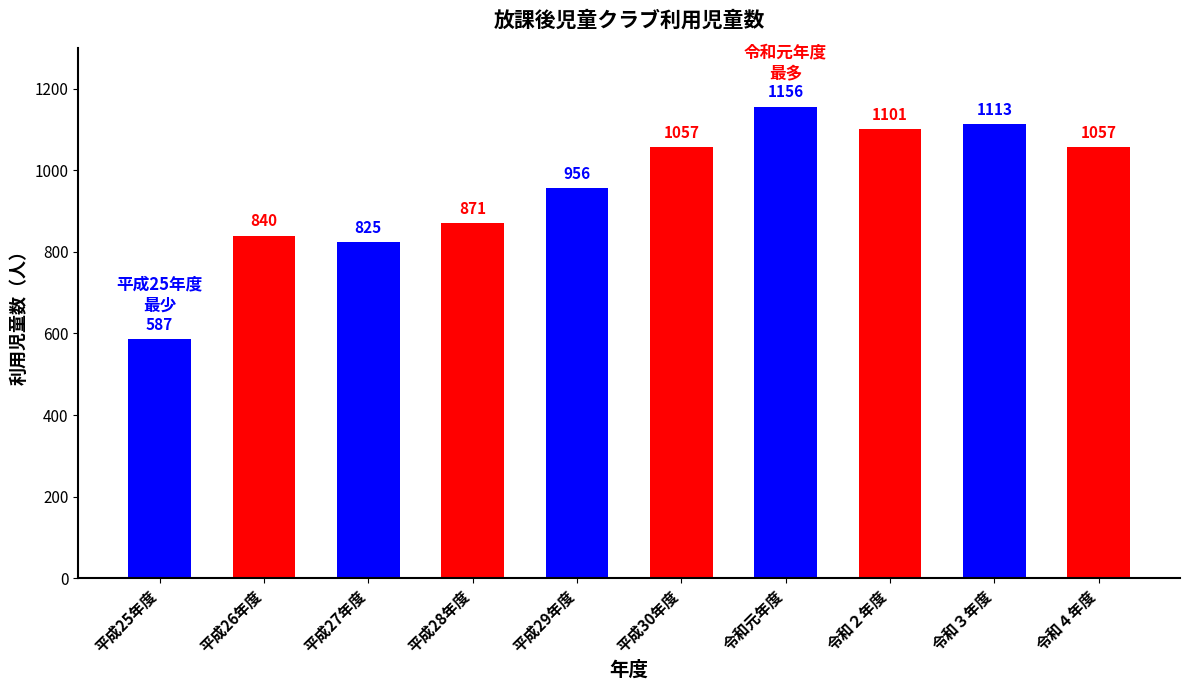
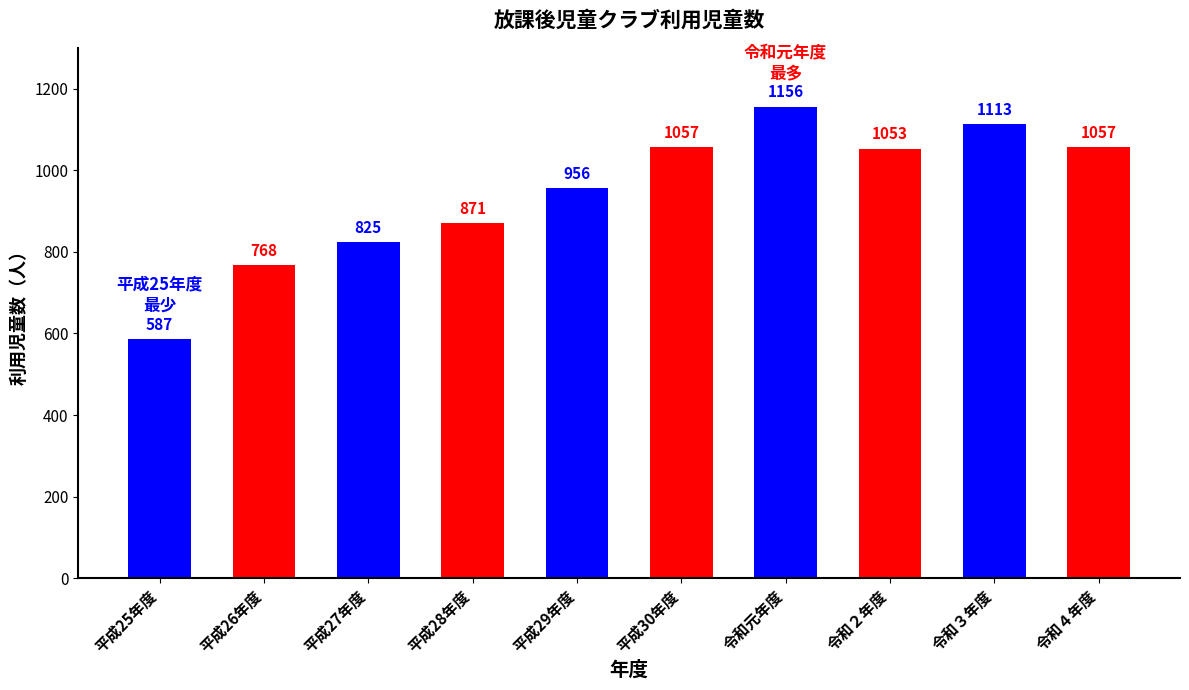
平成26年度: 840 -> 768
令和２年度: 1101 -> 1053
